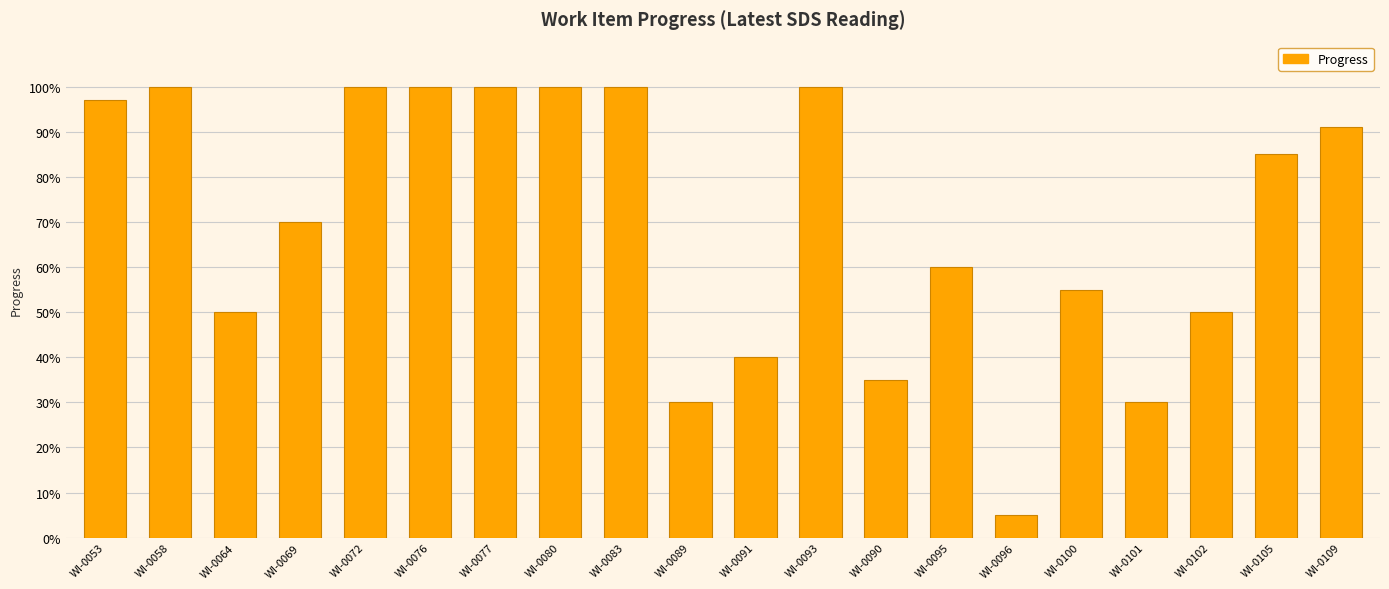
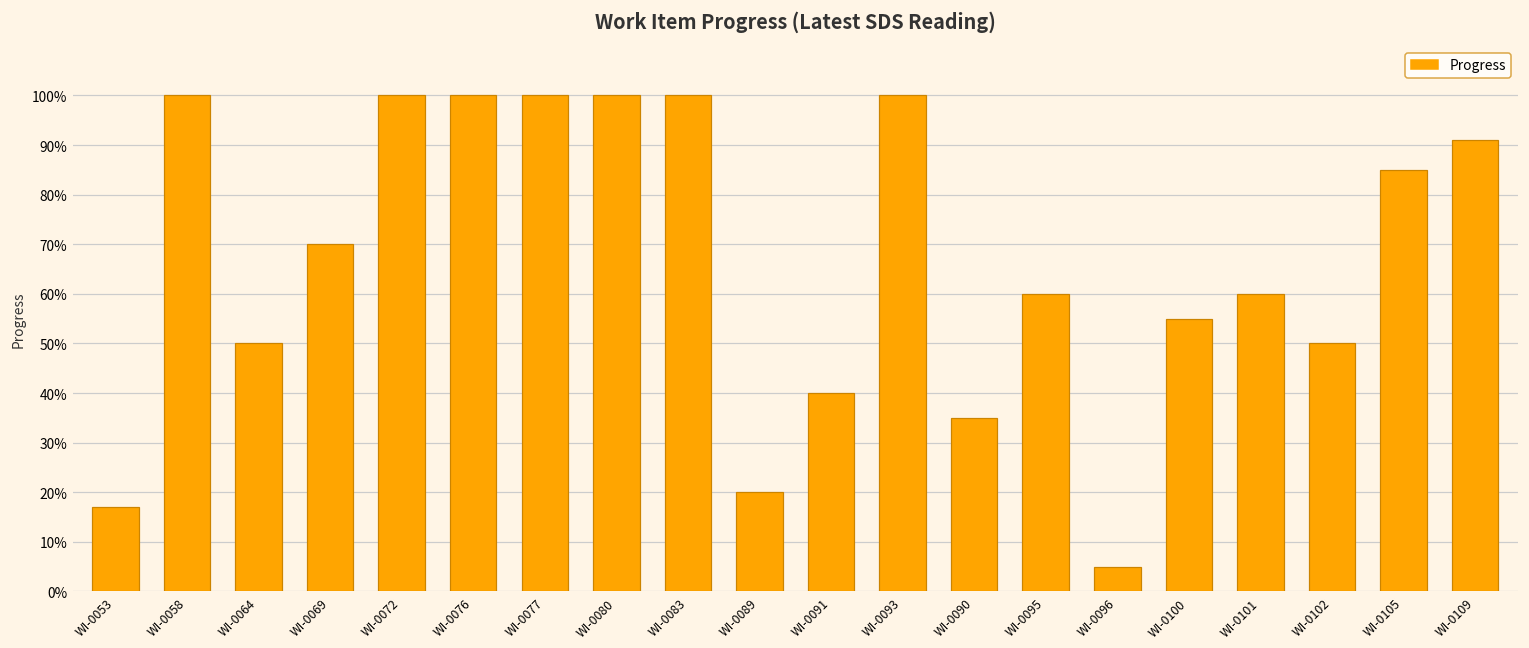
WI-0053: 97% -> 17%
WI-0089: 30% -> 20%
WI-0101: 30% -> 60%
